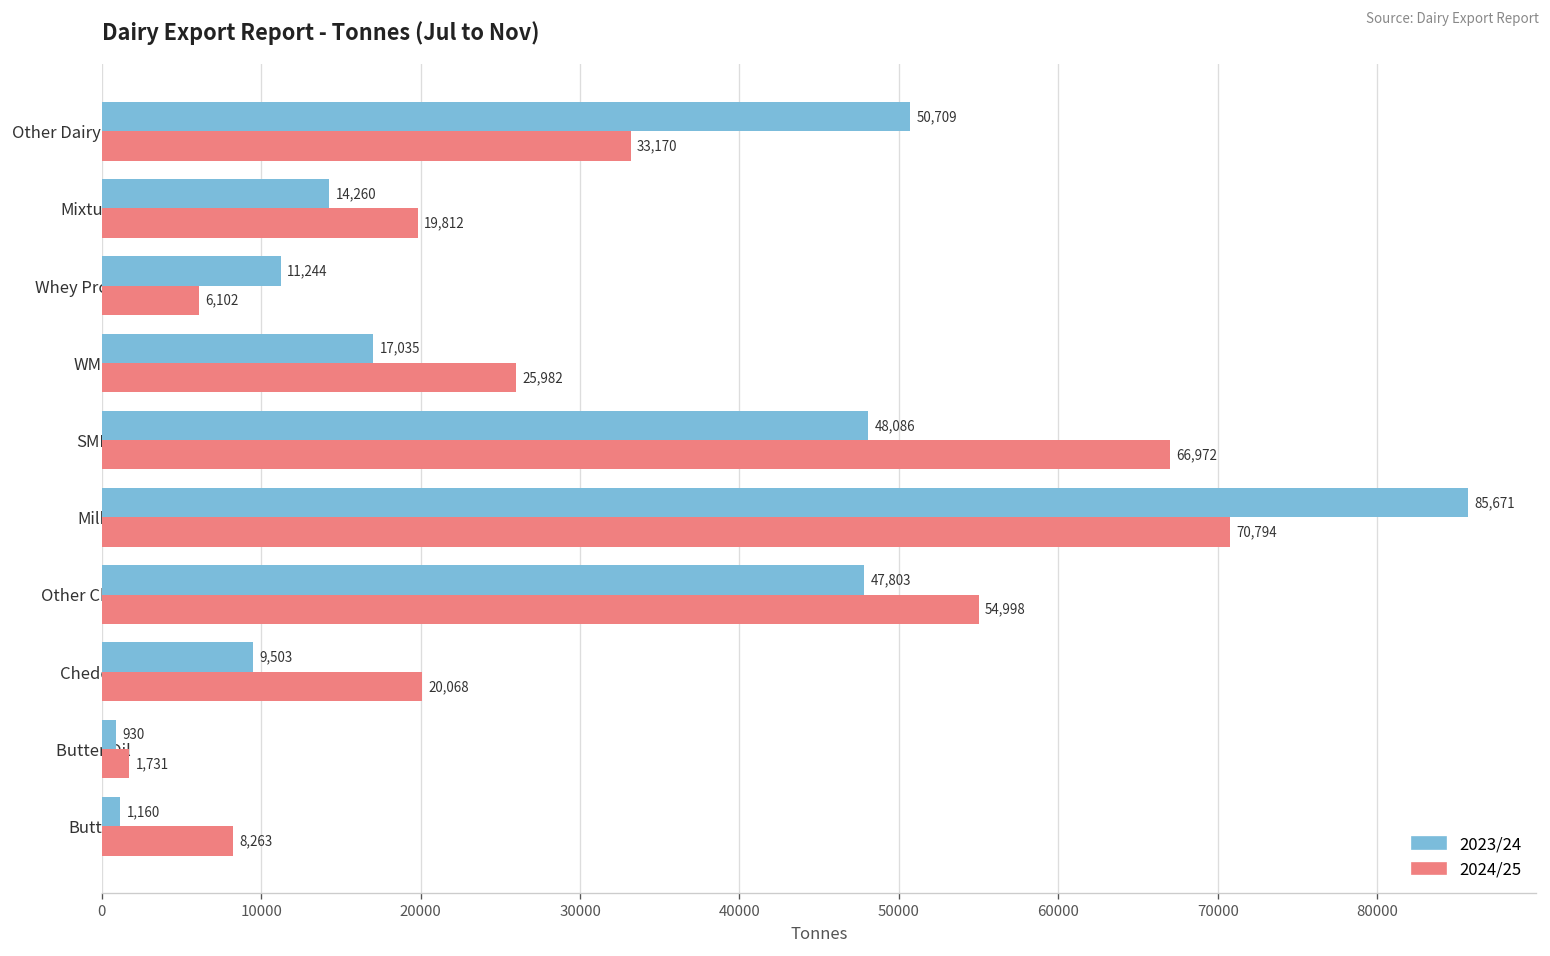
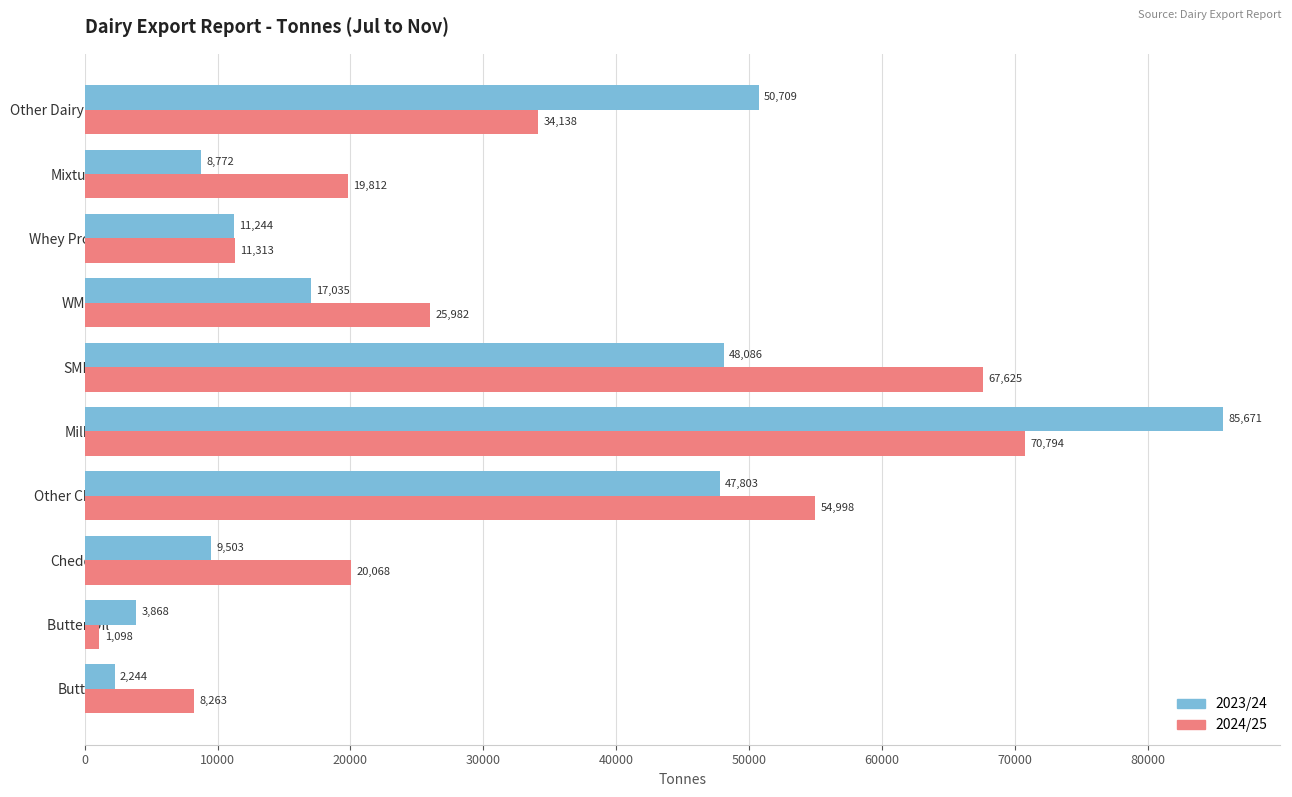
2024/25, Other Dairy Products: 33,170 -> 34,138
2023/24, Mixtures: 14,260 -> 8,772
2024/25, Whey Products: 6,102 -> 11,313
2024/25, SMP: 66,972 -> 67,625
2023/24, Butter Oil: 930 -> 3,868
2024/25, Butter Oil: 1,731 -> 1,098
2023/24, Butter: 1,160 -> 2,244
